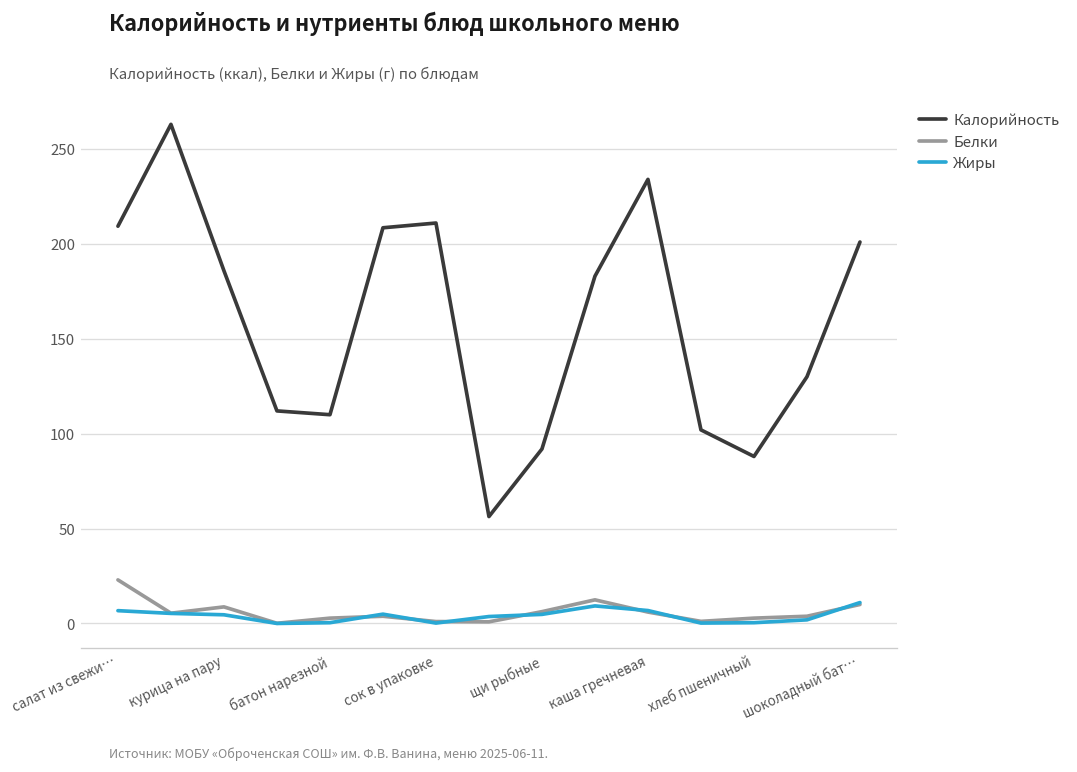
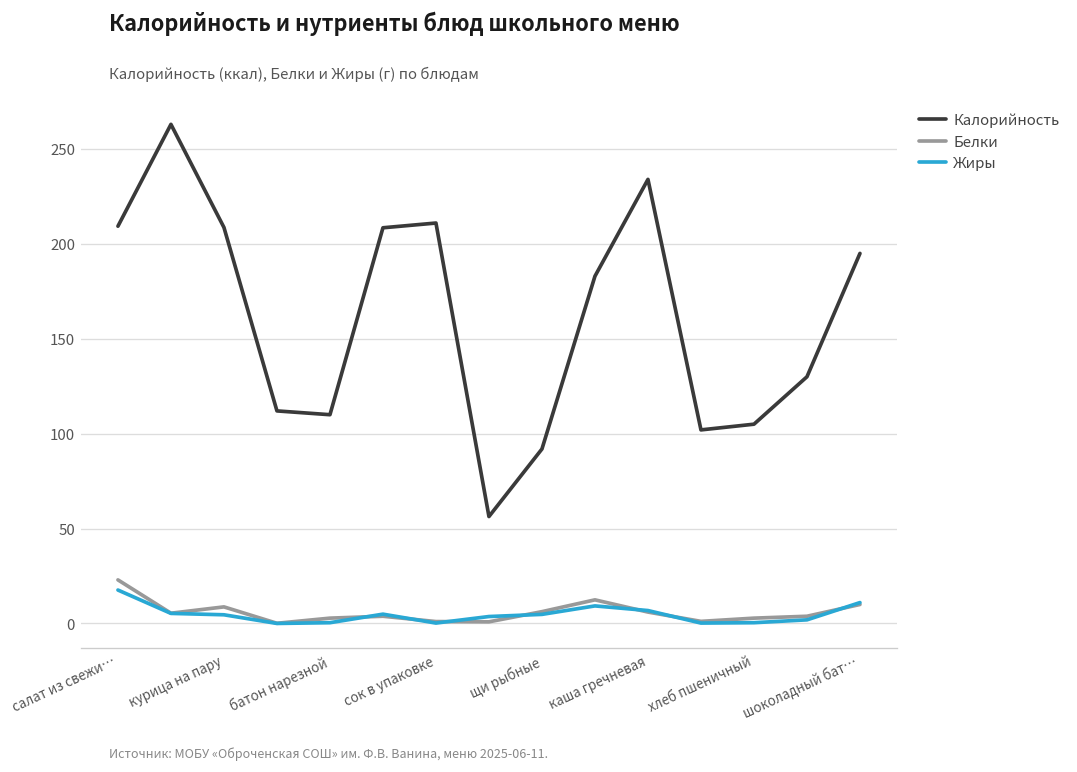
Жиры, салат из свежи…: 7 -> 18
Калорийность, курица на пару: 186 -> 209
Калорийность, хлеб пшеничный: 88 -> 105
Калорийность, шоколадный бат…: 201 -> 195
